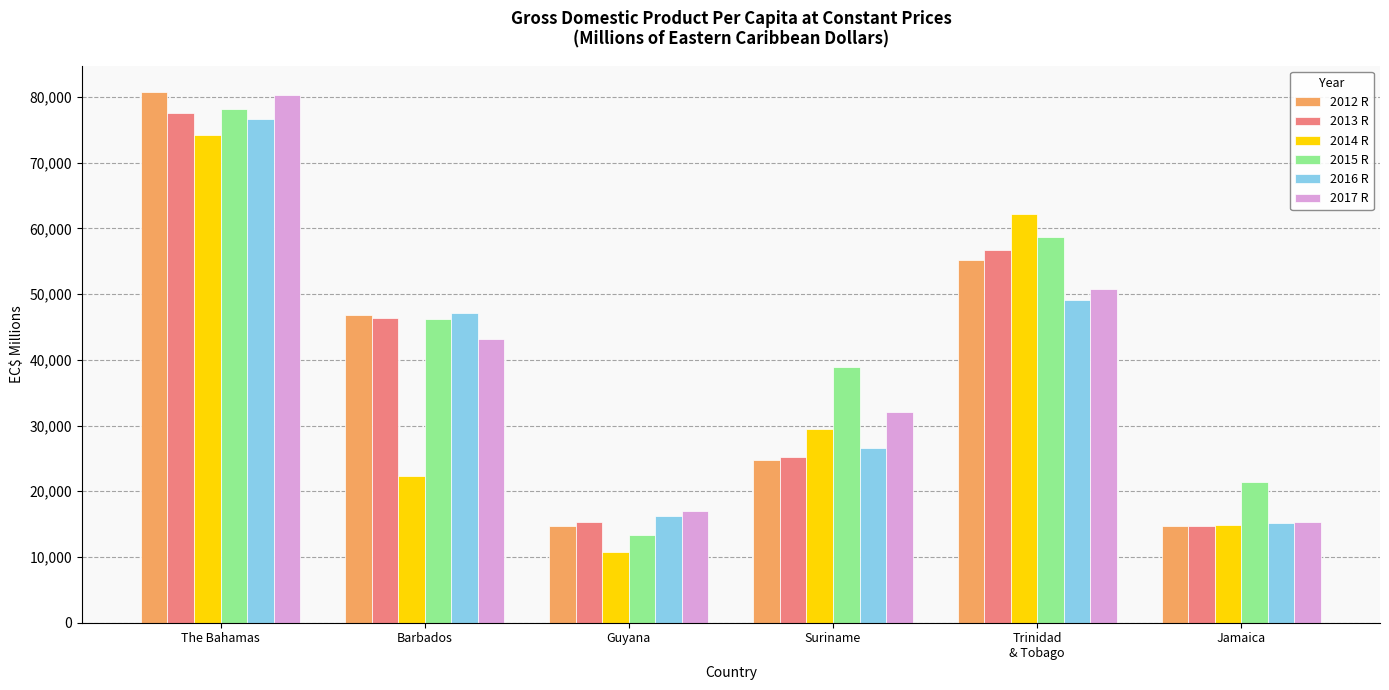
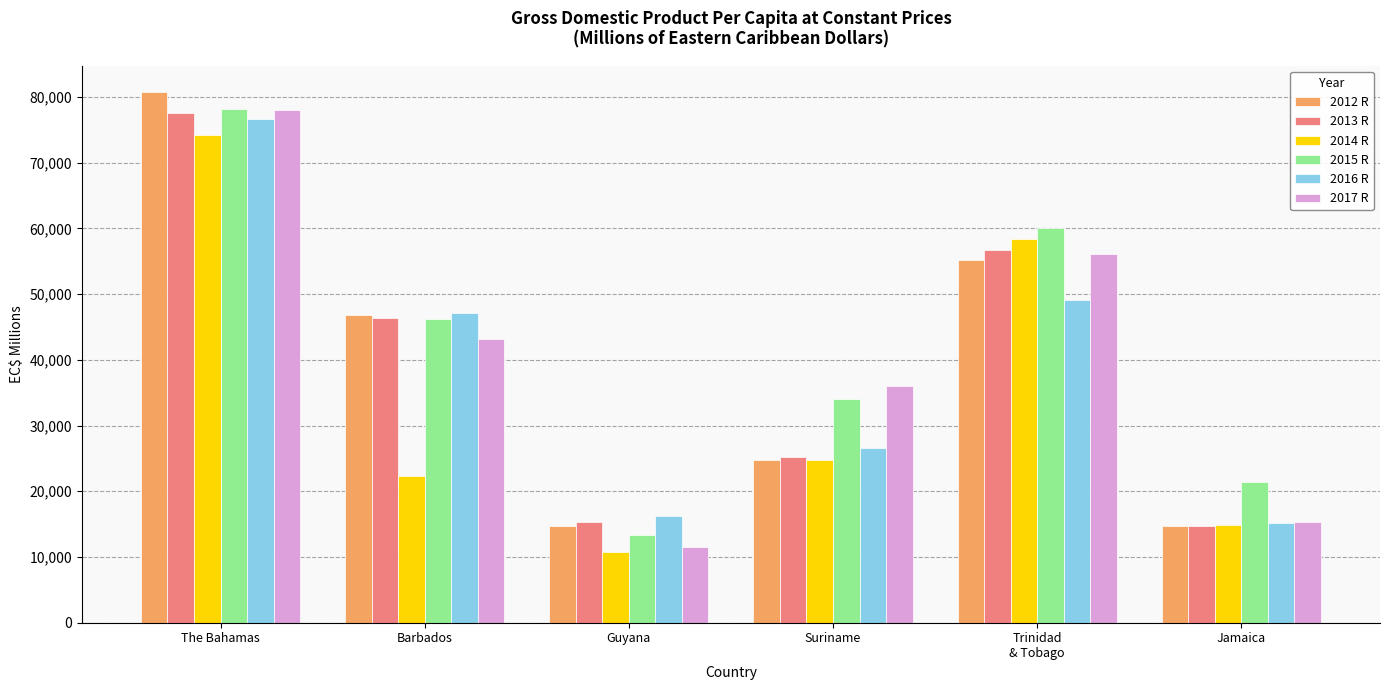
2017 R, The Bahamas: 80,000 -> 78,000
2017 R, Guyana: 17,000 -> 11,000
2014 R, Suriname: 29,000 -> 25,000
2015 R, Suriname: 39,000 -> 34,000
2017 R, Suriname: 32,000 -> 36,000
2014 R, Trinidad & Tobago: 62,000 -> 58,000
2015 R, Trinidad & Tobago: 59,000 -> 60,000
2017 R, Trinidad & Tobago: 51,000 -> 56,000
